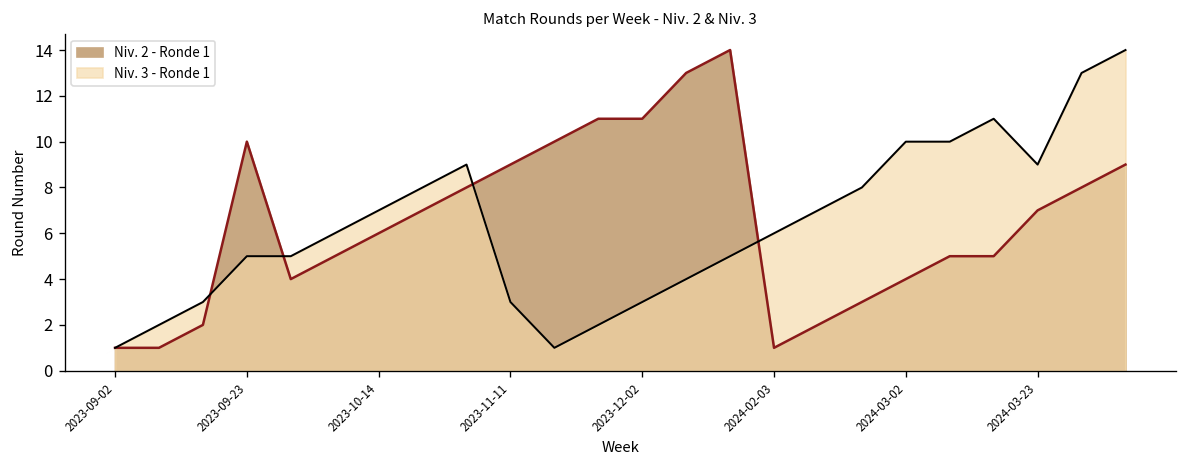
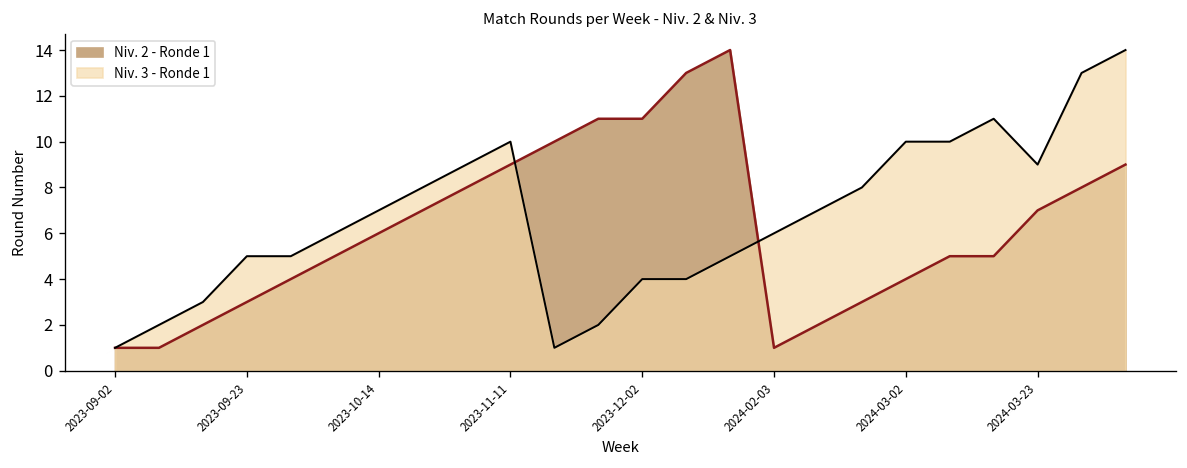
Niv. 2 - Ronde 1, 2023-09-23: 10 -> 3
Niv. 3 - Ronde 1, 2023-11-11: 3 -> 10
Niv. 3 - Ronde 1, 2023-12-02: 3 -> 4
